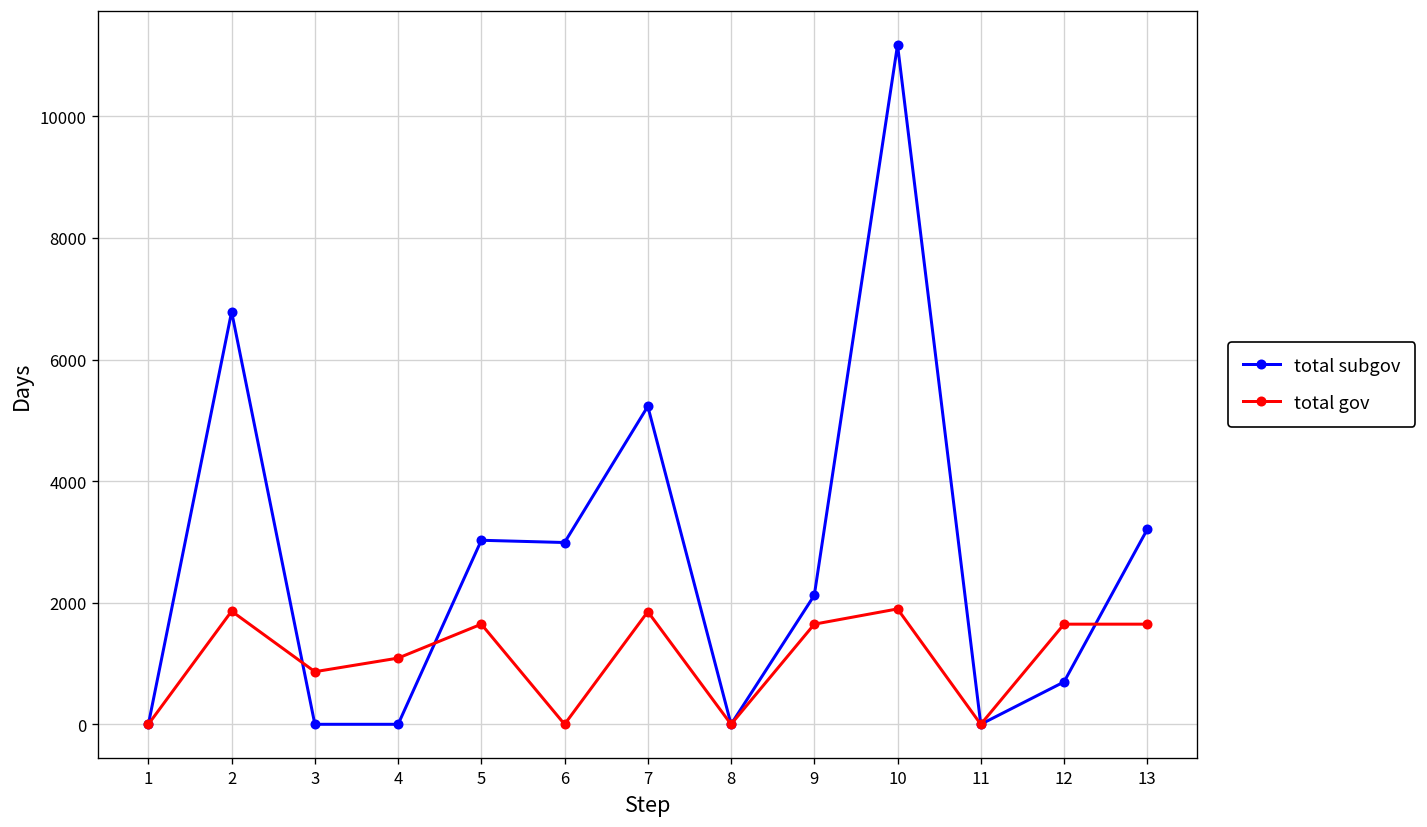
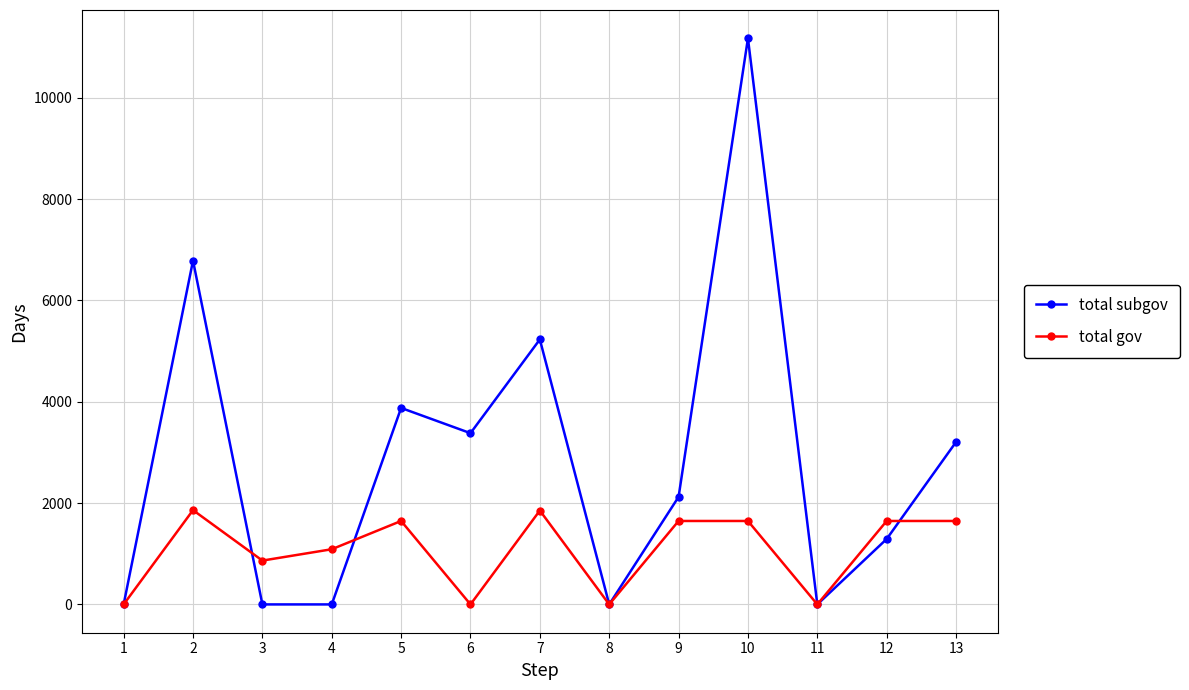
total subgov, 5: 3000 -> 3900
total subgov, 6: 3000 -> 3400
total gov, 10: 1900 -> 1600
total subgov, 12: 700 -> 1300
